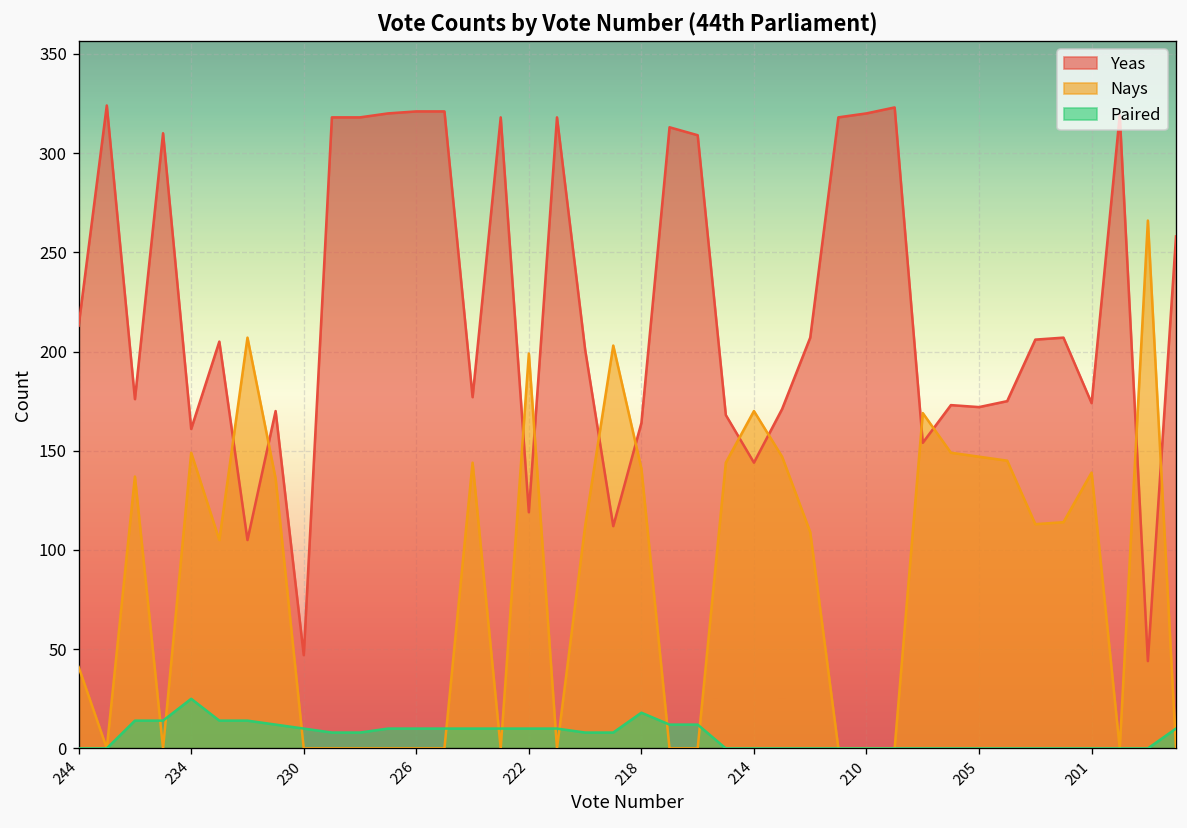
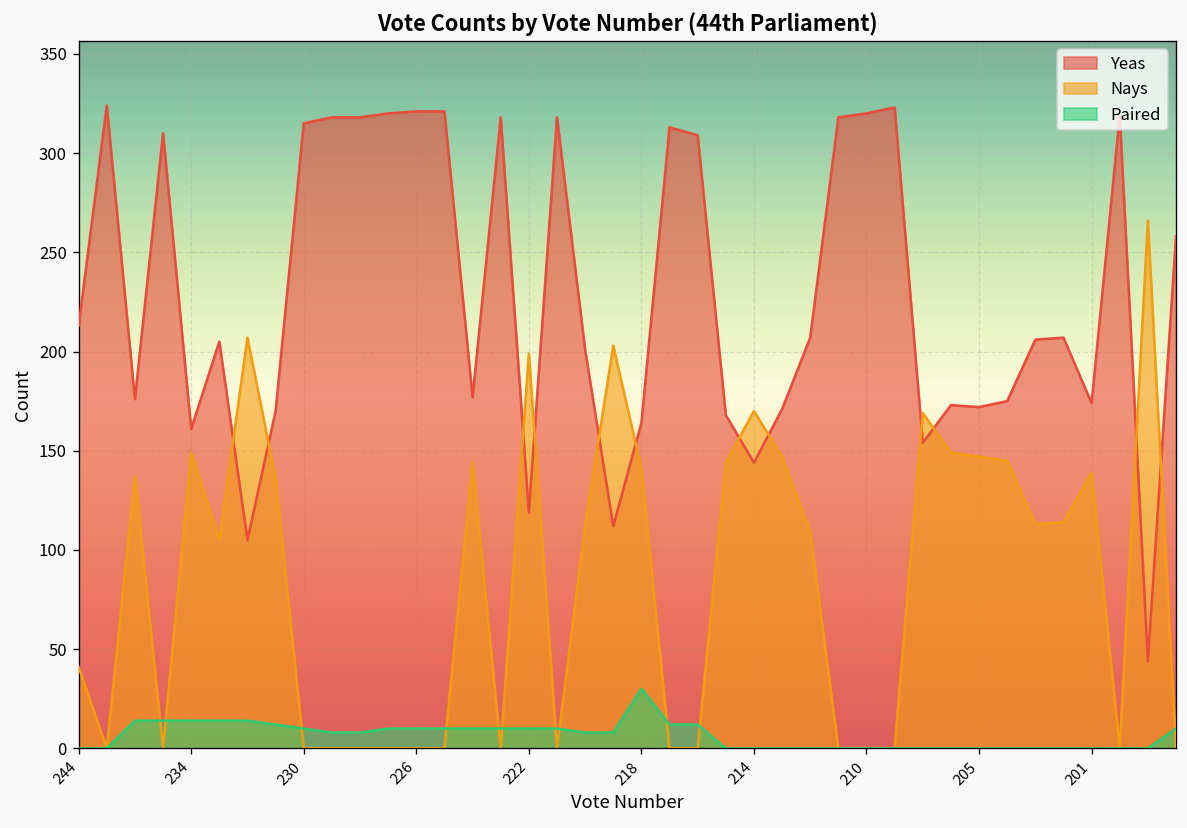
Paired, 234: 25 -> 14
Yeas, 230: 47 -> 315
Paired, 218: 18 -> 30
